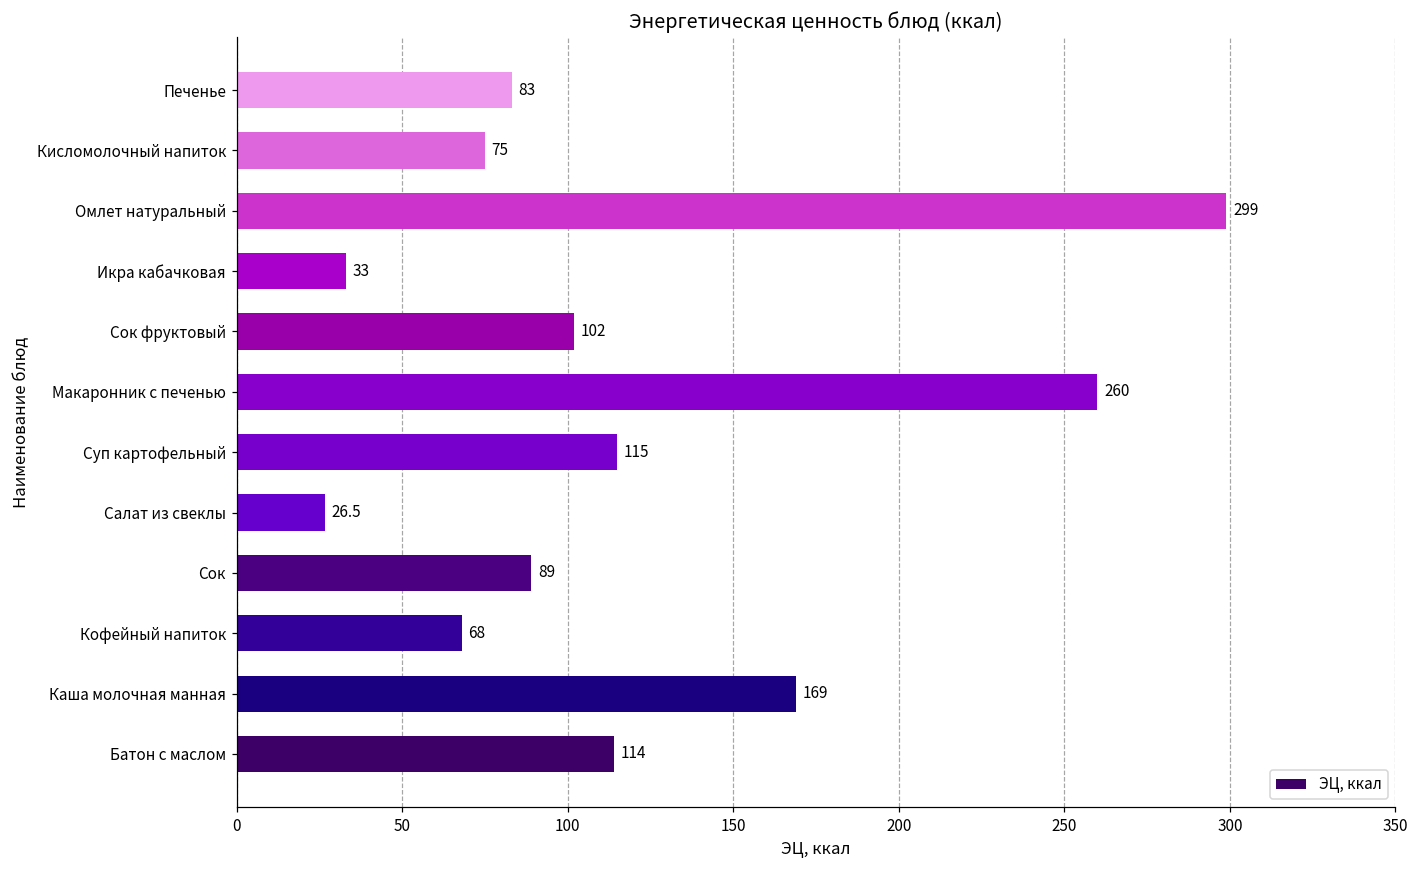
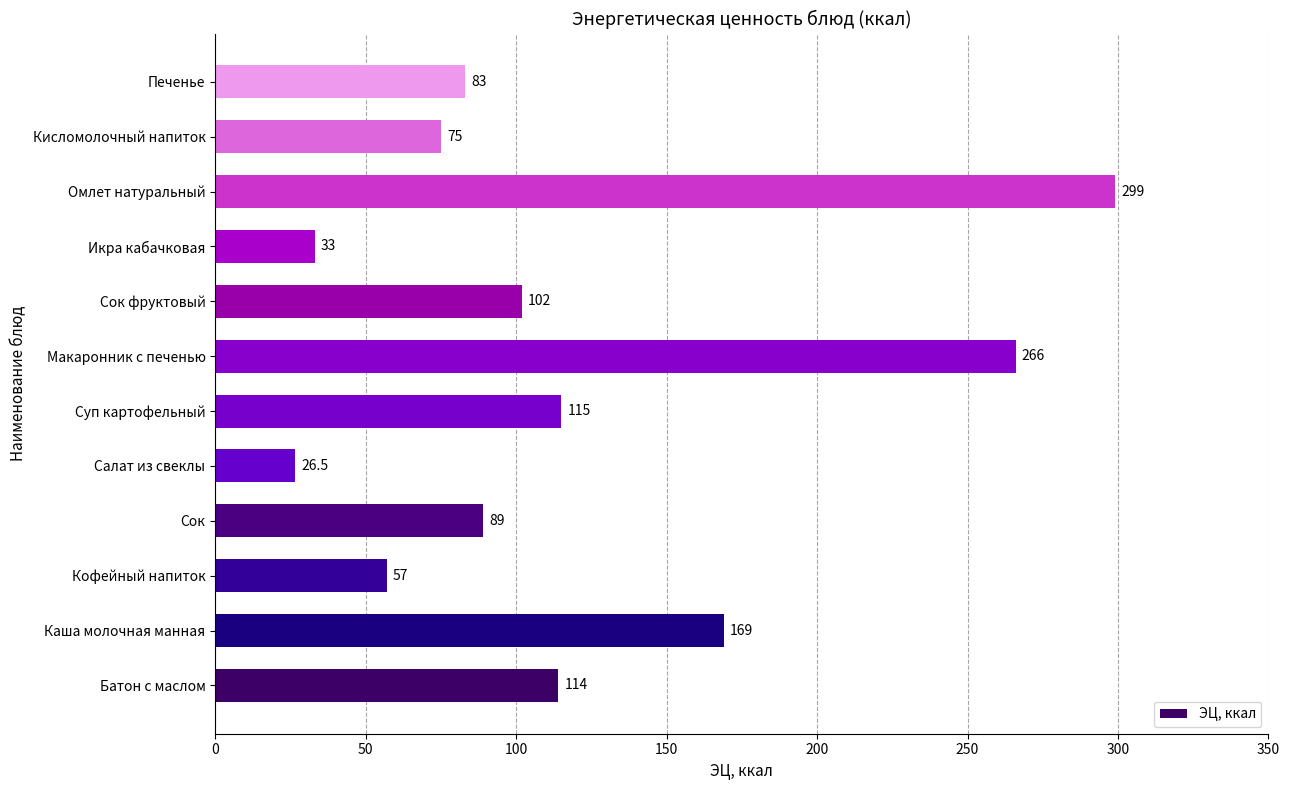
Макаронник с печенью: 260 -> 266
Кофейный напиток: 68 -> 57
